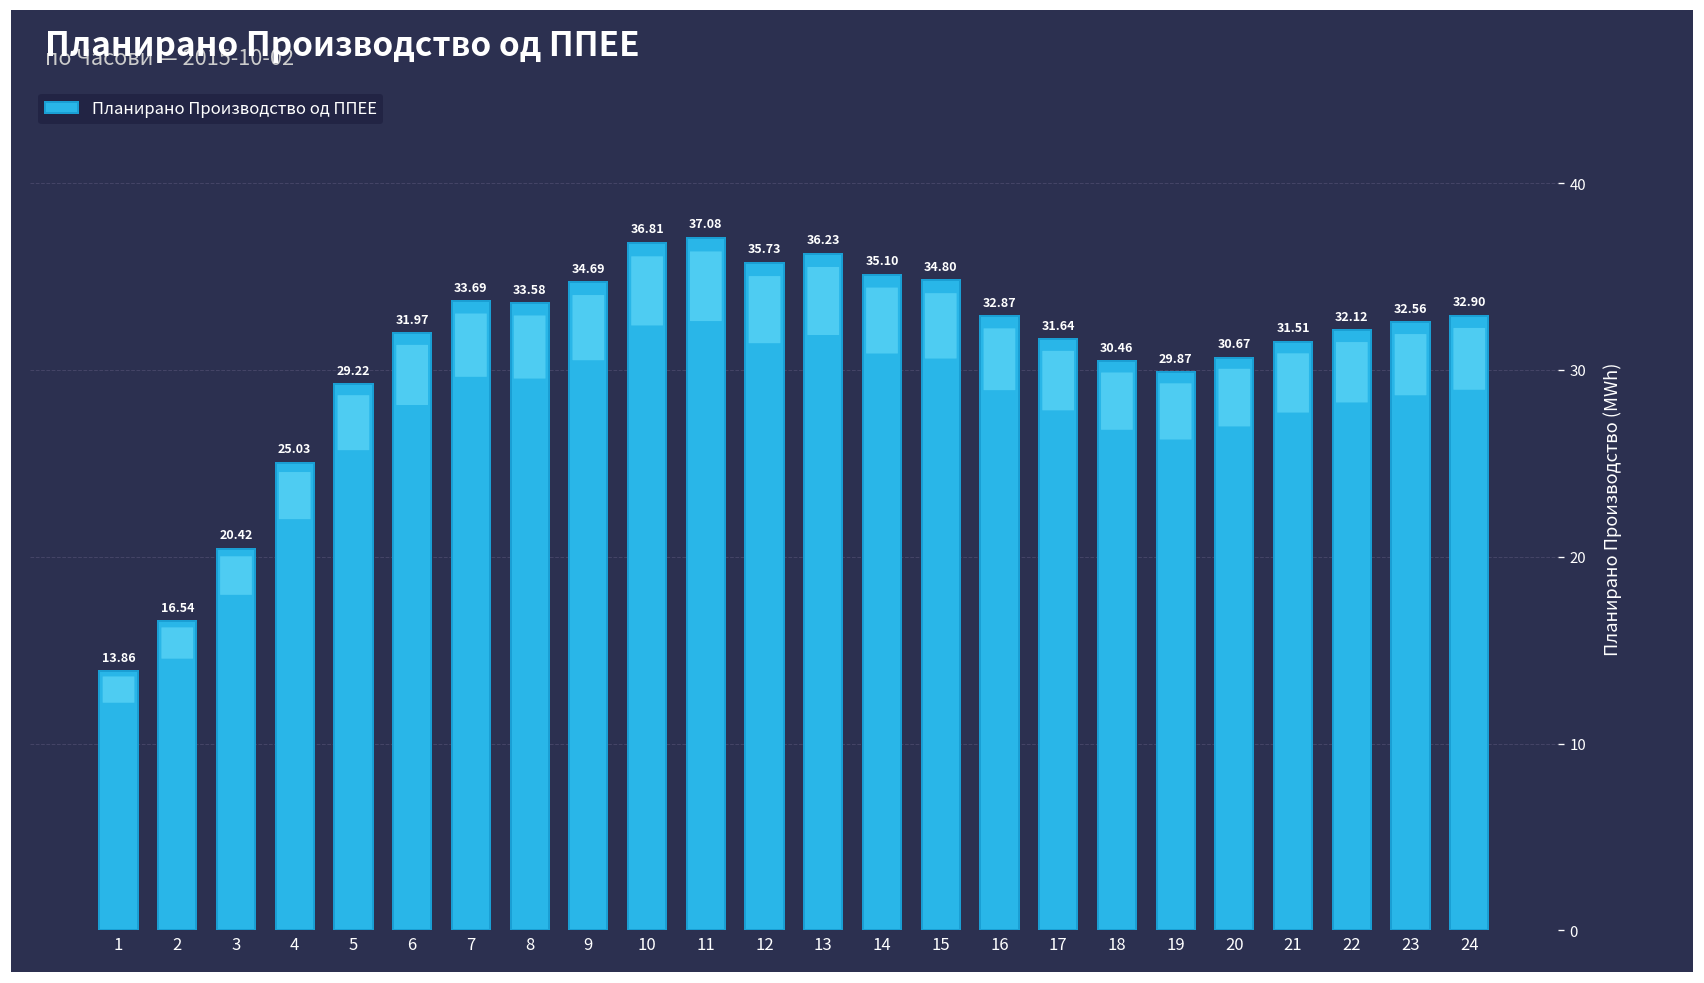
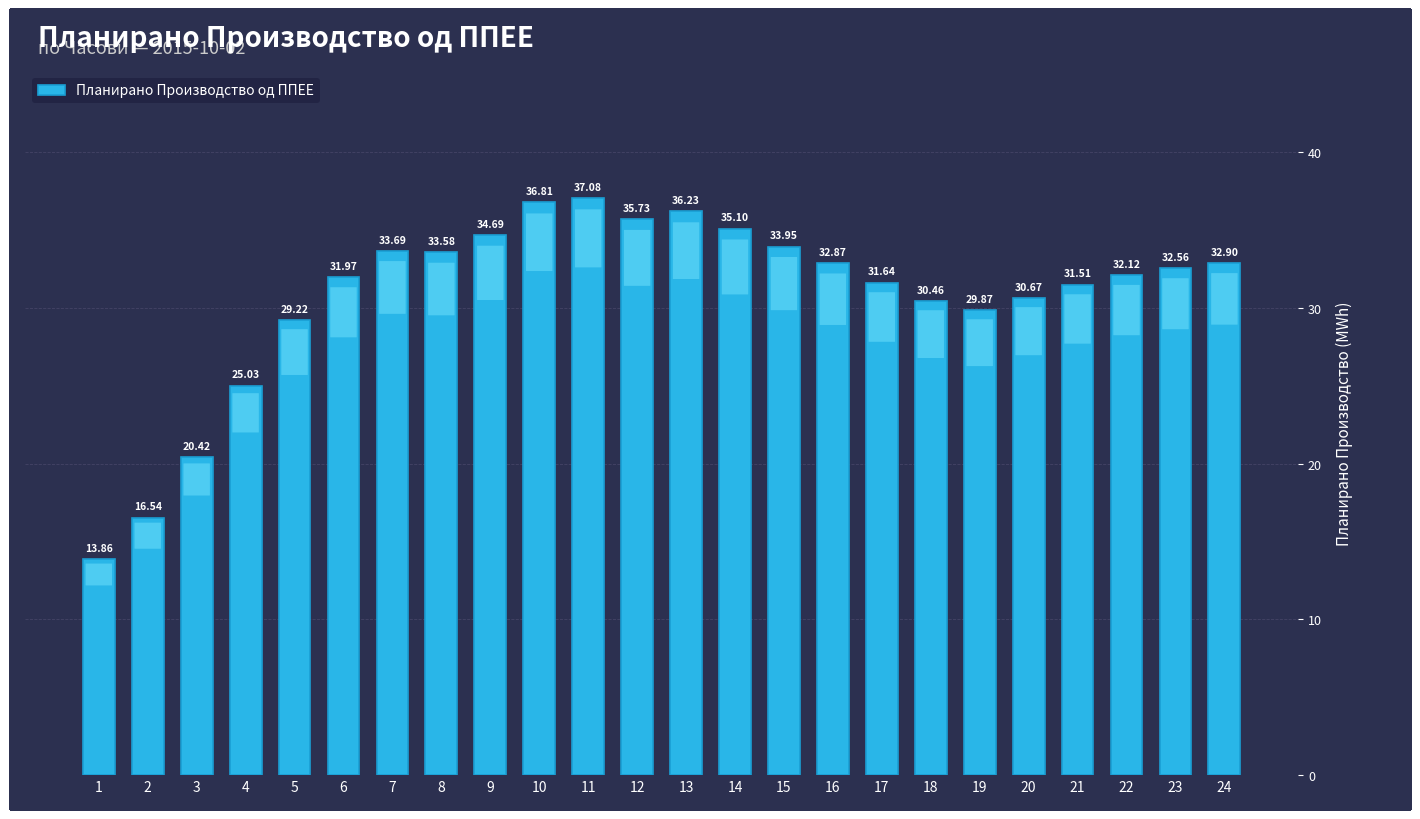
15: 34.80 -> 33.95
